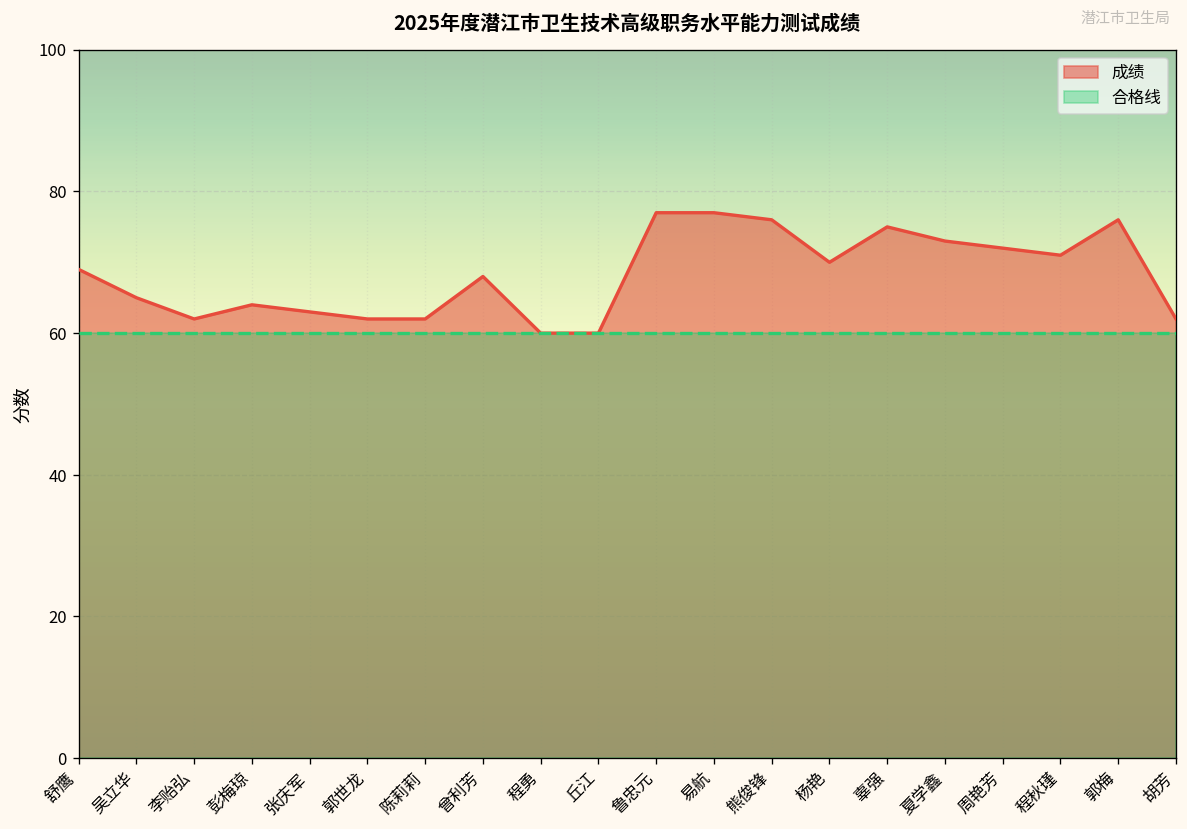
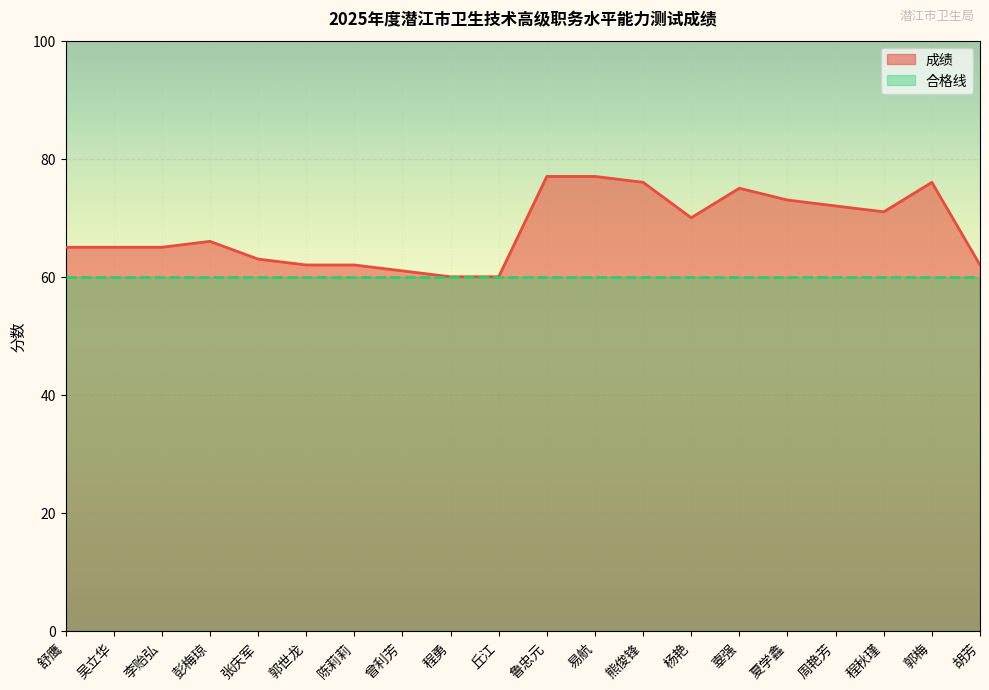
成绩, 舒鹰: 69 -> 65
成绩, 李贻弘: 62 -> 65
成绩, 彭梅琼: 64 -> 66
成绩, 曾利芳: 68 -> 61
